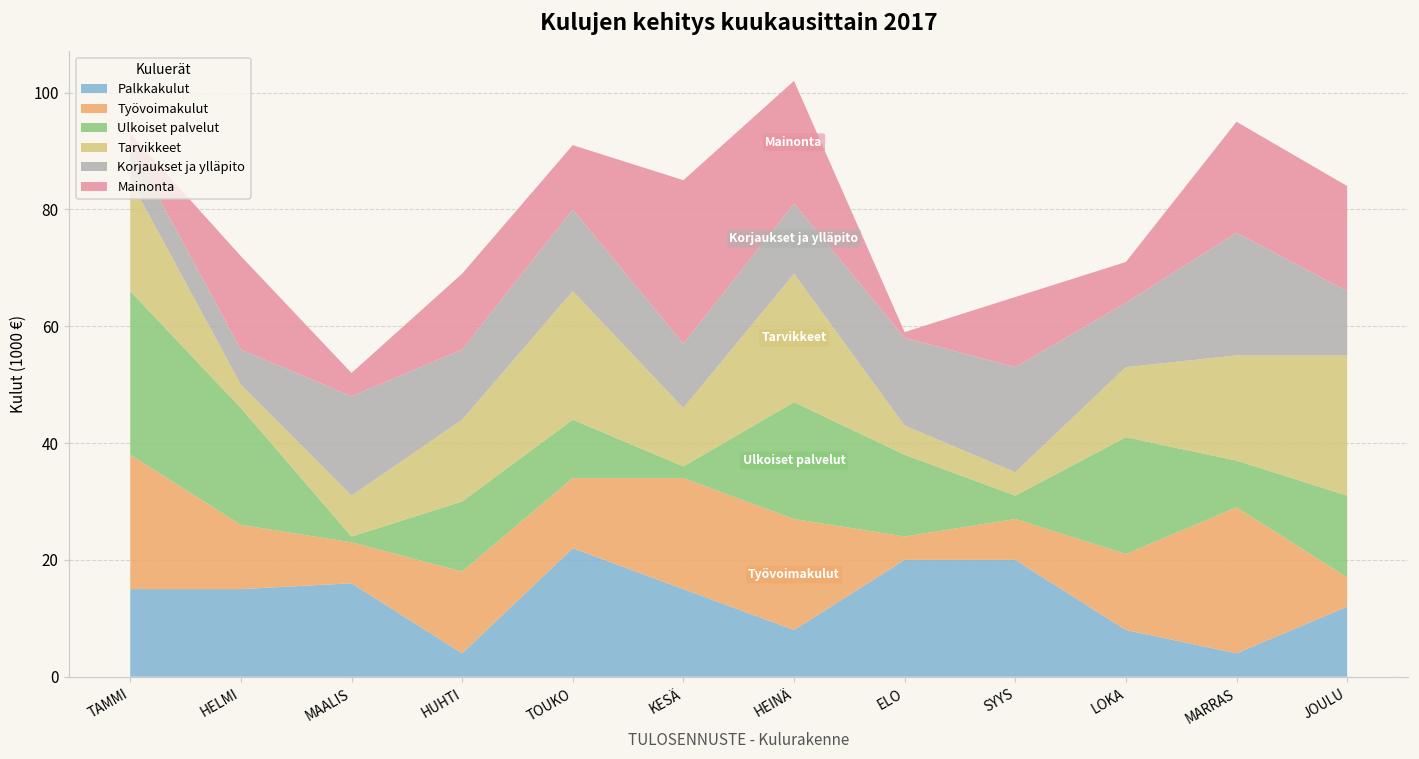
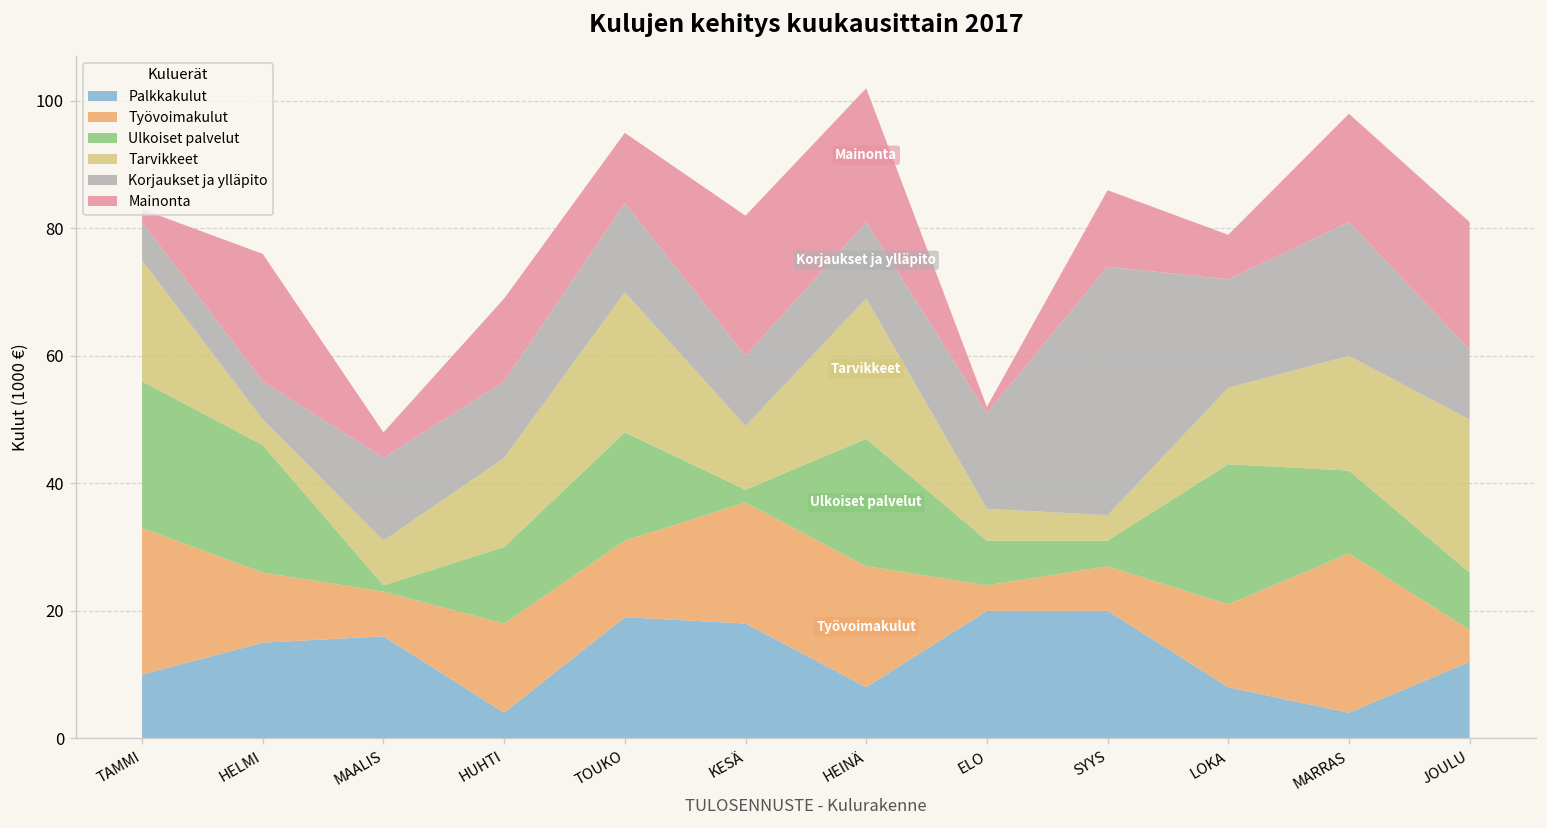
Palkkakulut, TAMMI: 15 -> 10
Ulkoiset palvelut, TAMMI: 28 -> 23
Mainonta, HELMI: 16 -> 20
Korjaukset ja ylläpito, MAALIS: 17 -> 13
Palkkakulut, TOUKO: 22 -> 19
Ulkoiset palvelut, TOUKO: 10 -> 17
Palkkakulut, KESÄ: 15 -> 18
Mainonta, KESÄ: 28 -> 22
Ulkoiset palvelut, ELO: 14 -> 7
Korjaukset ja ylläpito, SYYS: 18 -> 39
Ulkoiset palvelut, LOKA: 20 -> 22
Korjaukset ja ylläpito, LOKA: 11 -> 17
Ulkoiset palvelut, MARRAS: 8 -> 13
Mainonta, MARRAS: 19 -> 17
Ulkoiset palvelut, JOULU: 14 -> 9
Mainonta, JOULU: 18 -> 20
